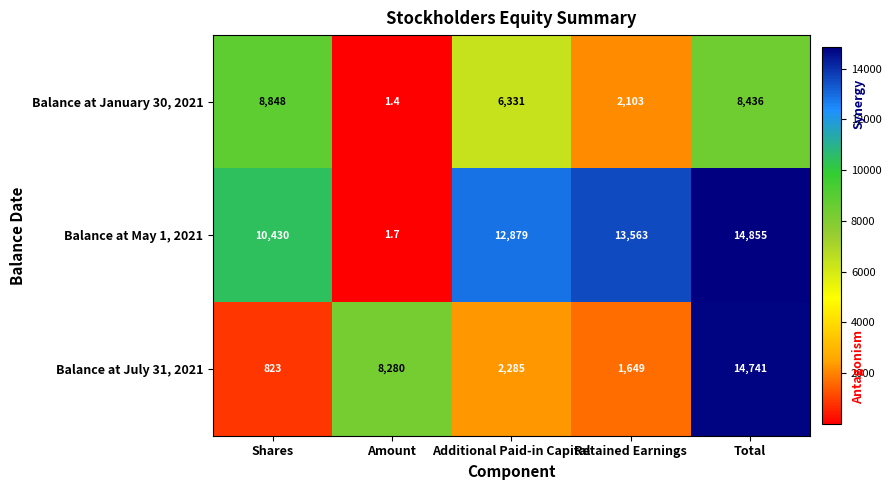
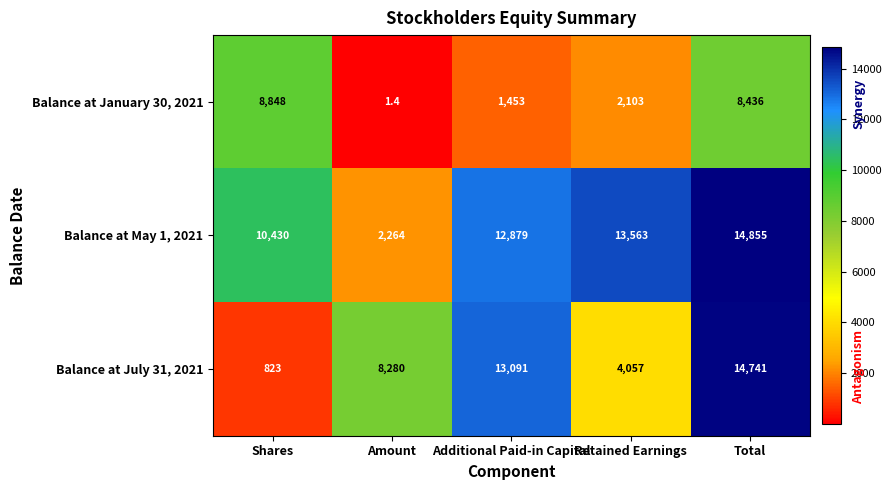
Balance at January 30, 2021, Additional Paid-in Capital: 6,331 -> 1,453
Balance at May 1, 2021, Amount: 1.7 -> 2,264
Balance at July 31, 2021, Additional Paid-in Capital: 2,285 -> 13,091
Balance at July 31, 2021, Retained Earnings: 1,649 -> 4,057
